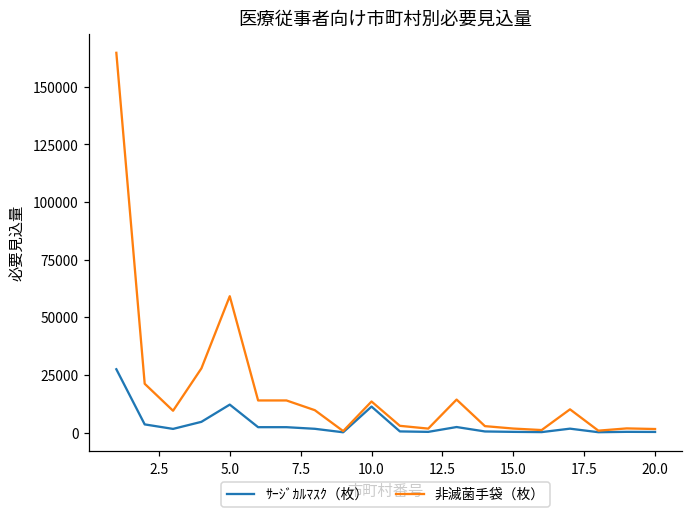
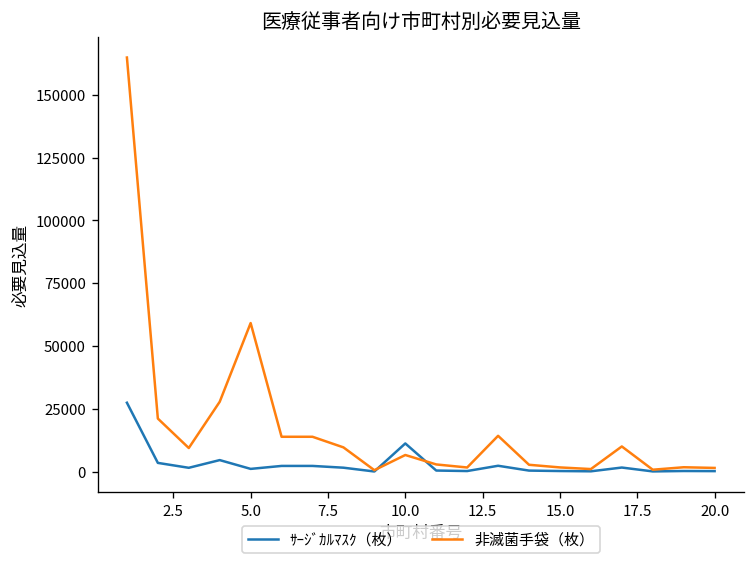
ｻｰｼﾞｶﾙﾏｽｸ（枚）, 5.0: 12000 -> 1000
非滅菌手袋（枚）, 10.0: 13000 -> 7000
